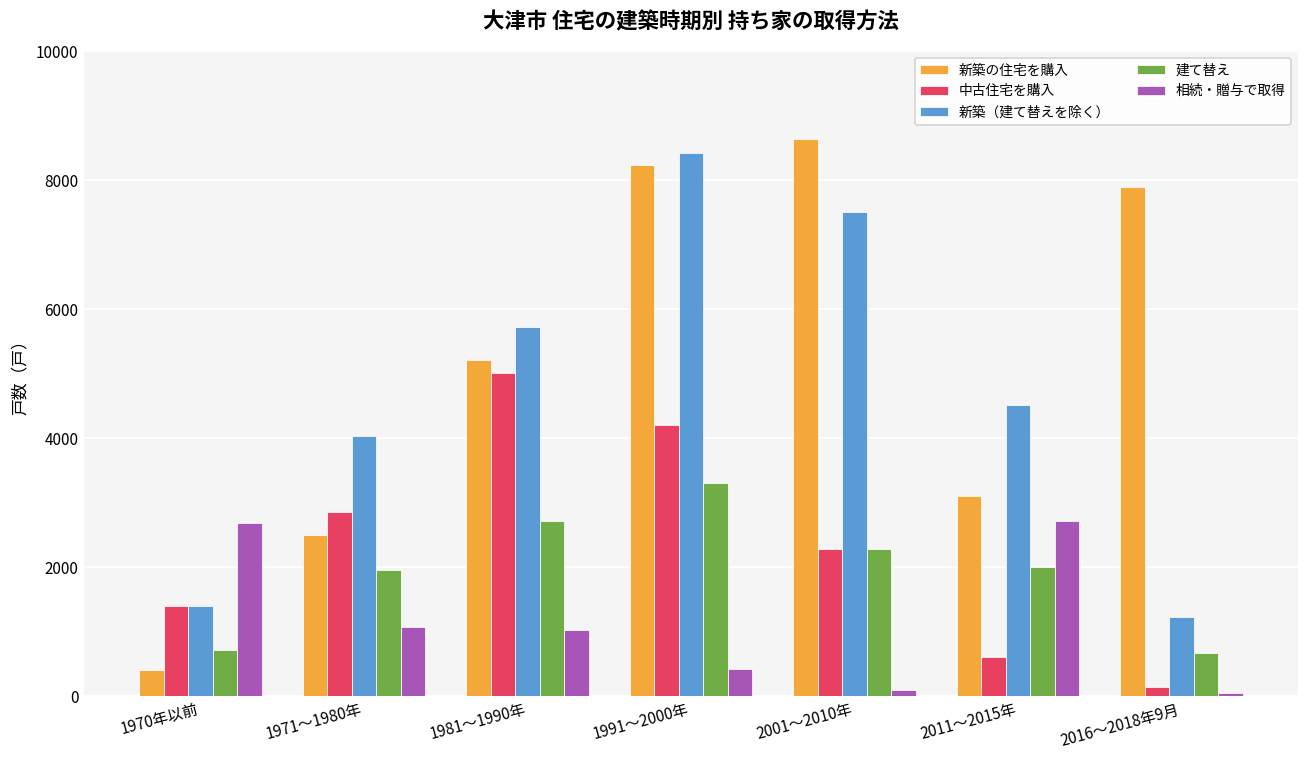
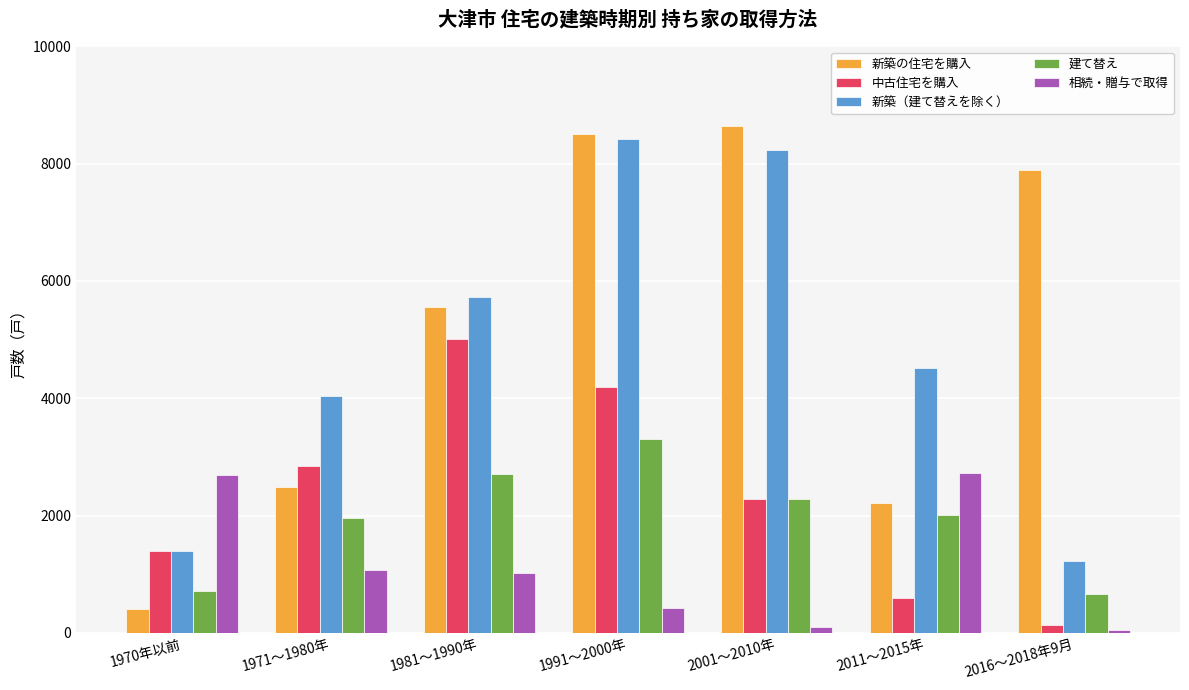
新築の住宅を購入, 1981～1990年: 5200 -> 5600
新築の住宅を購入, 1991～2000年: 8200 -> 8500
新築（建て替えを除く）, 2001～2010年: 7500 -> 8200
新築の住宅を購入, 2011～2015年: 3100 -> 2200
